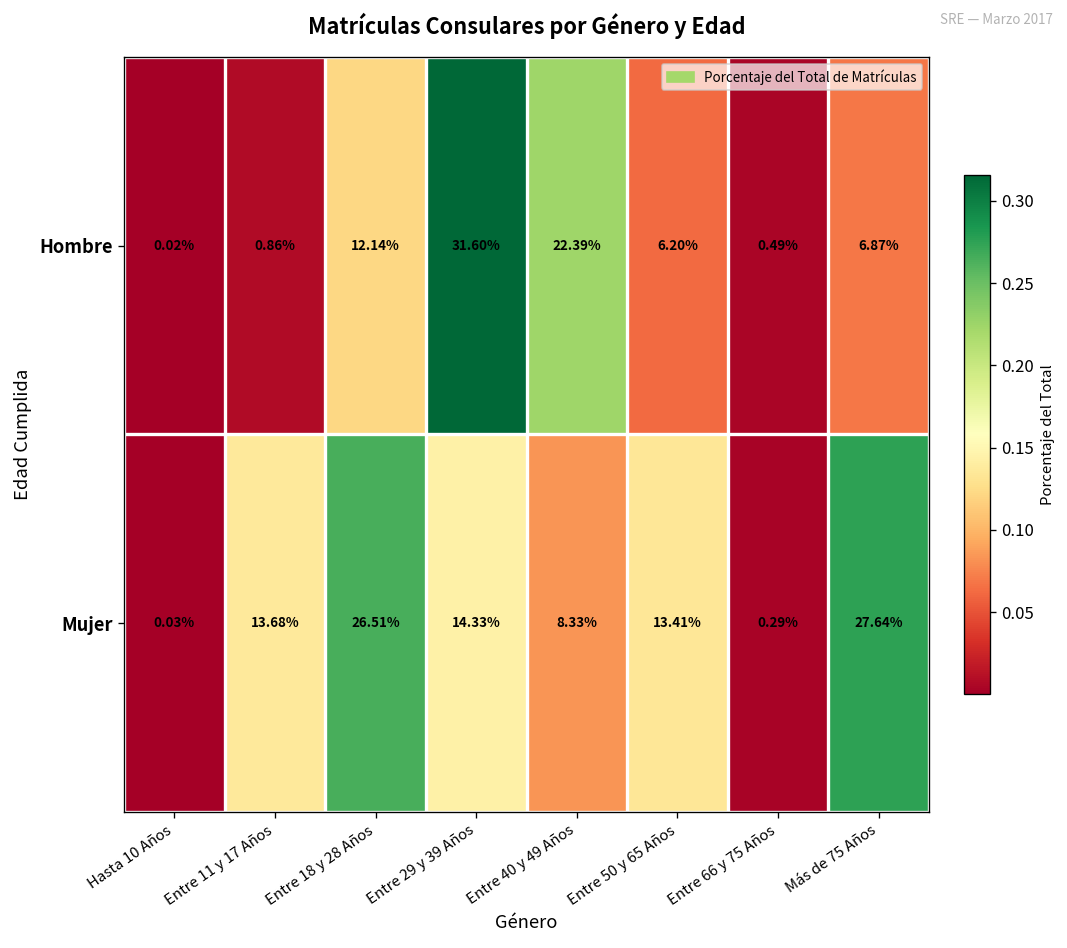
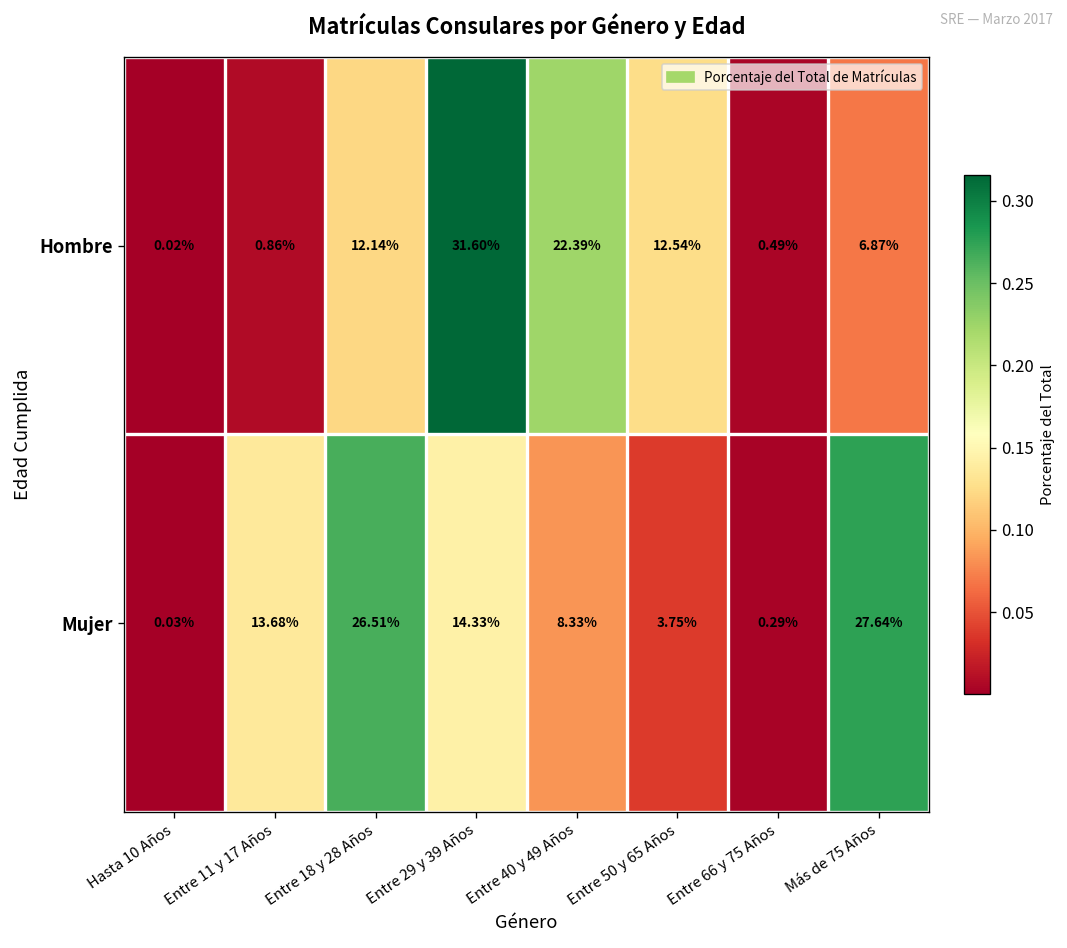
Hombre, Entre 50 y 65 Años: 6.20% -> 12.54%
Mujer, Entre 50 y 65 Años: 13.41% -> 3.75%
